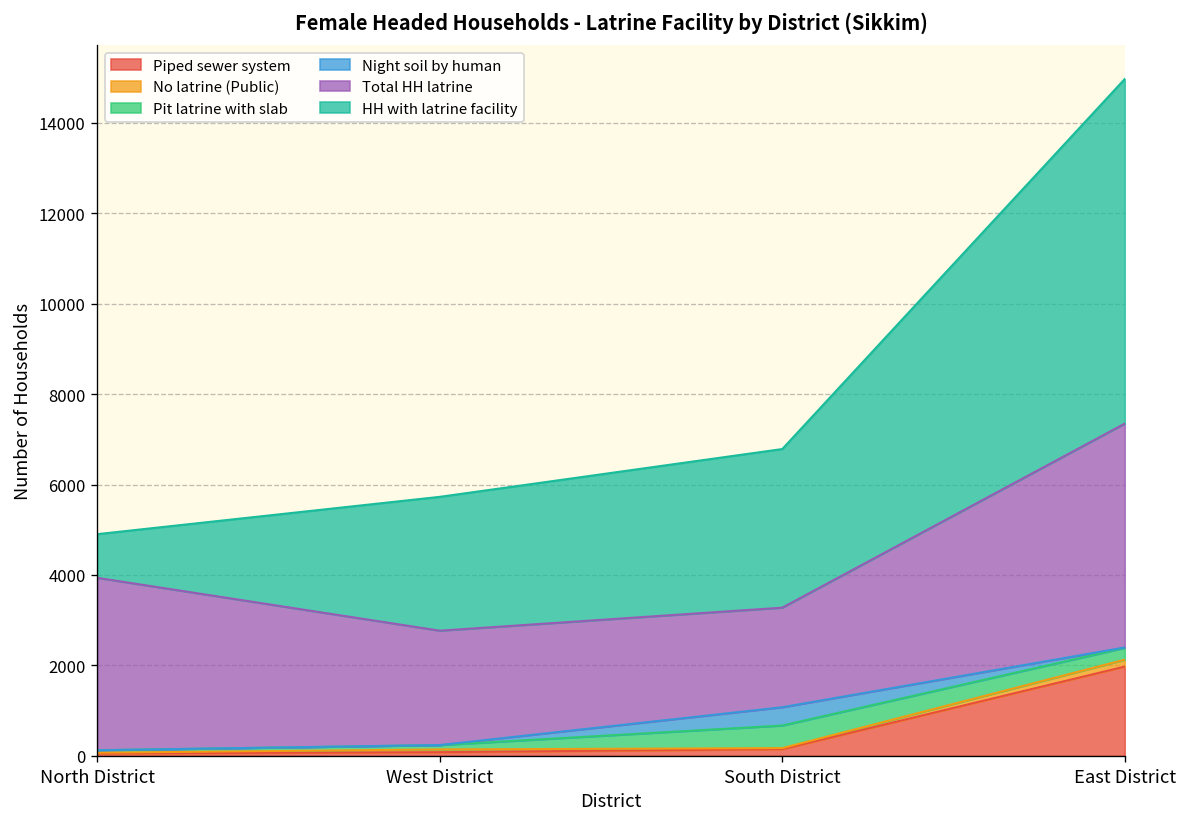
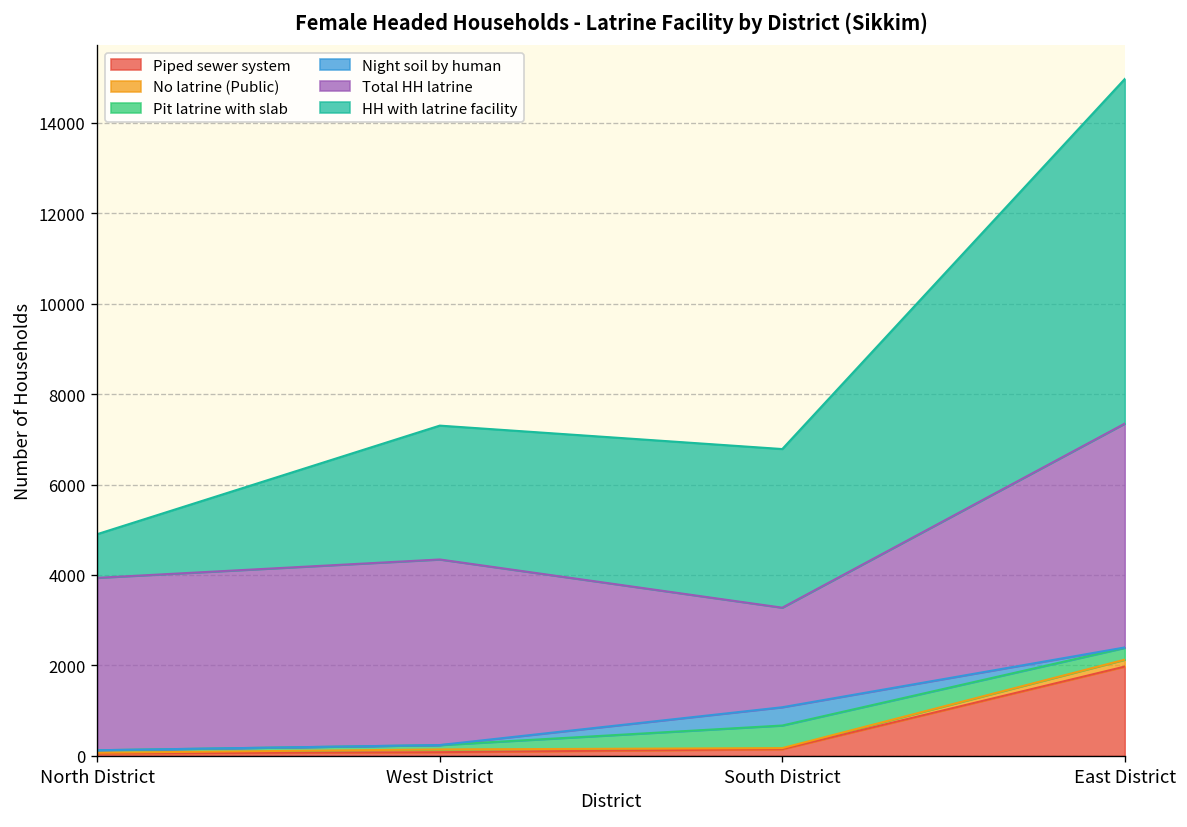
Total HH latrine, West District: 2500 -> 4100
